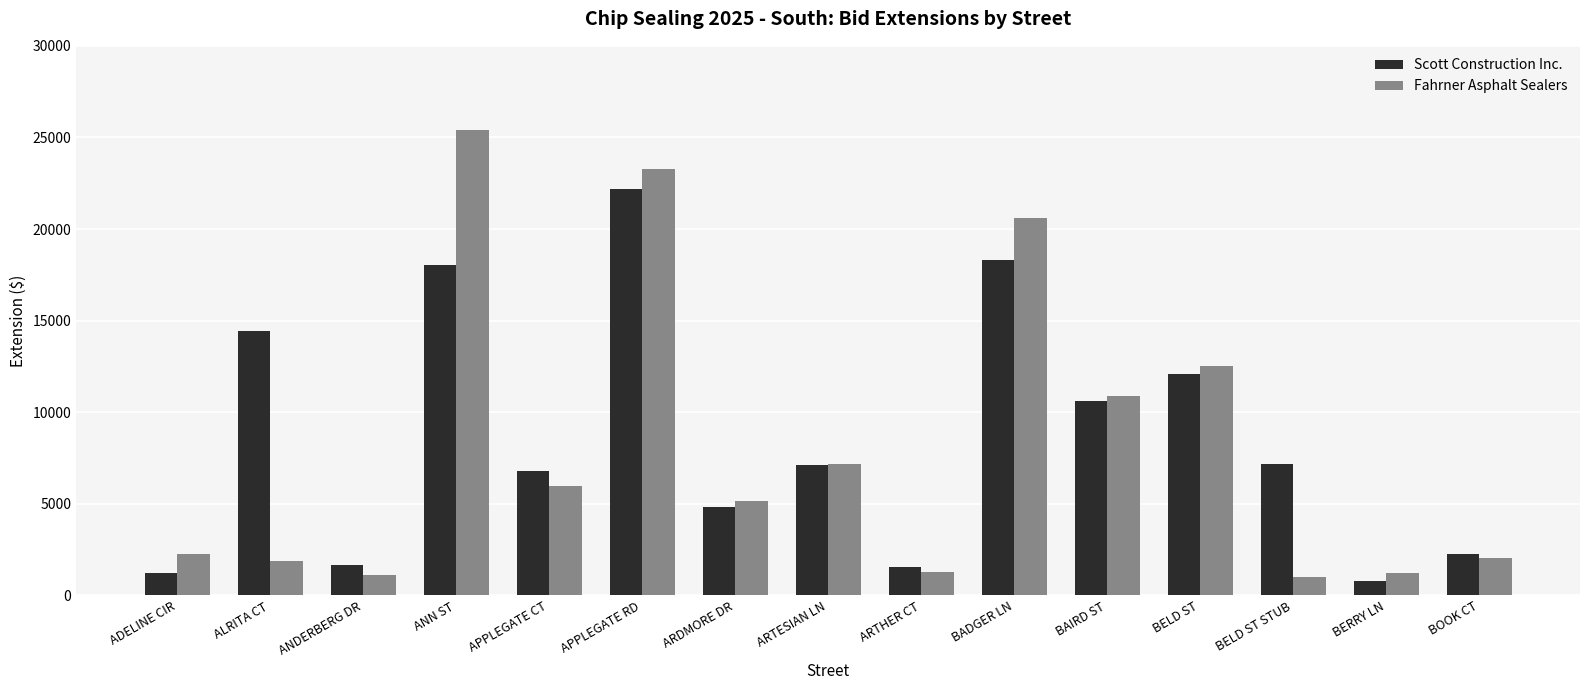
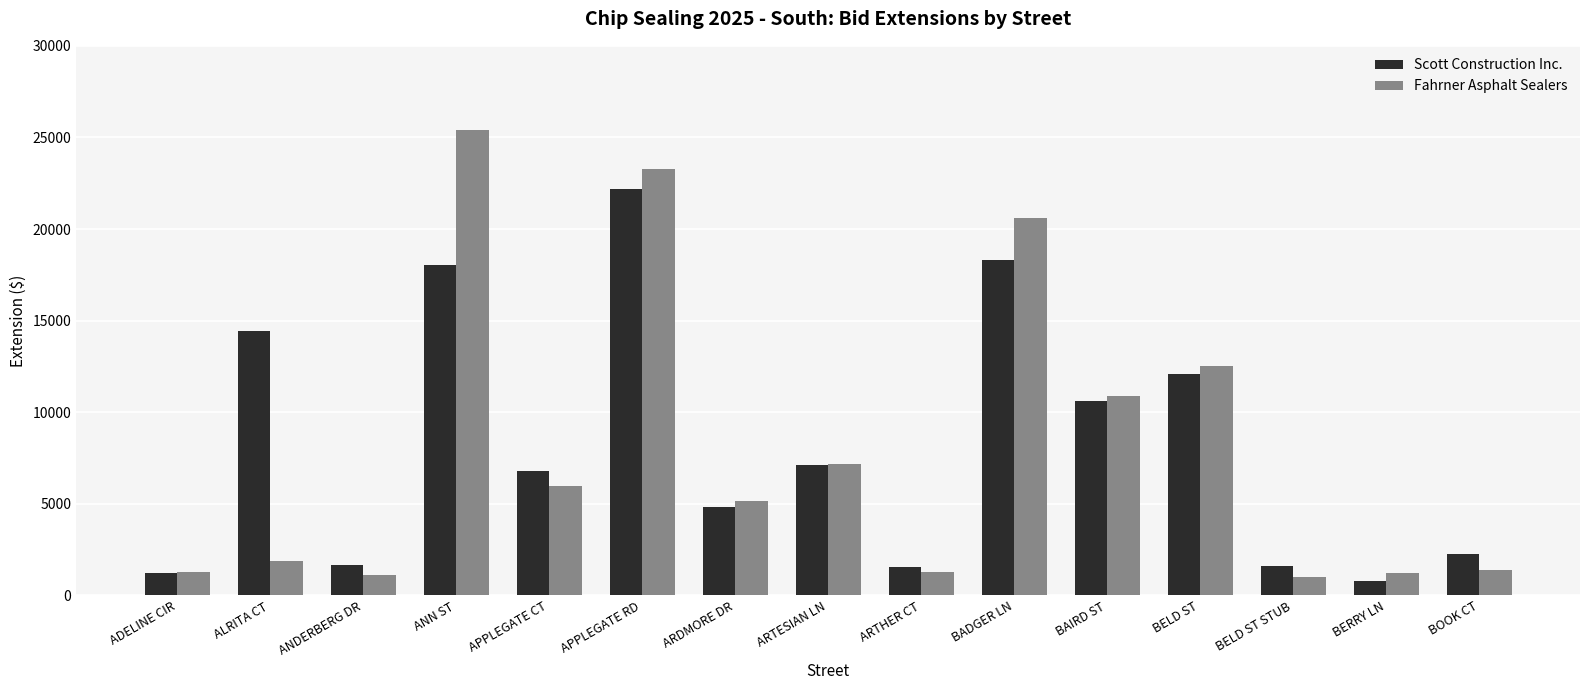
Fahrner Asphalt Sealers, ADELINE CIR: 2300 -> 1300
Scott Construction Inc., BELD ST STUB: 7200 -> 1600
Fahrner Asphalt Sealers, BOOK CT: 2000 -> 1400
